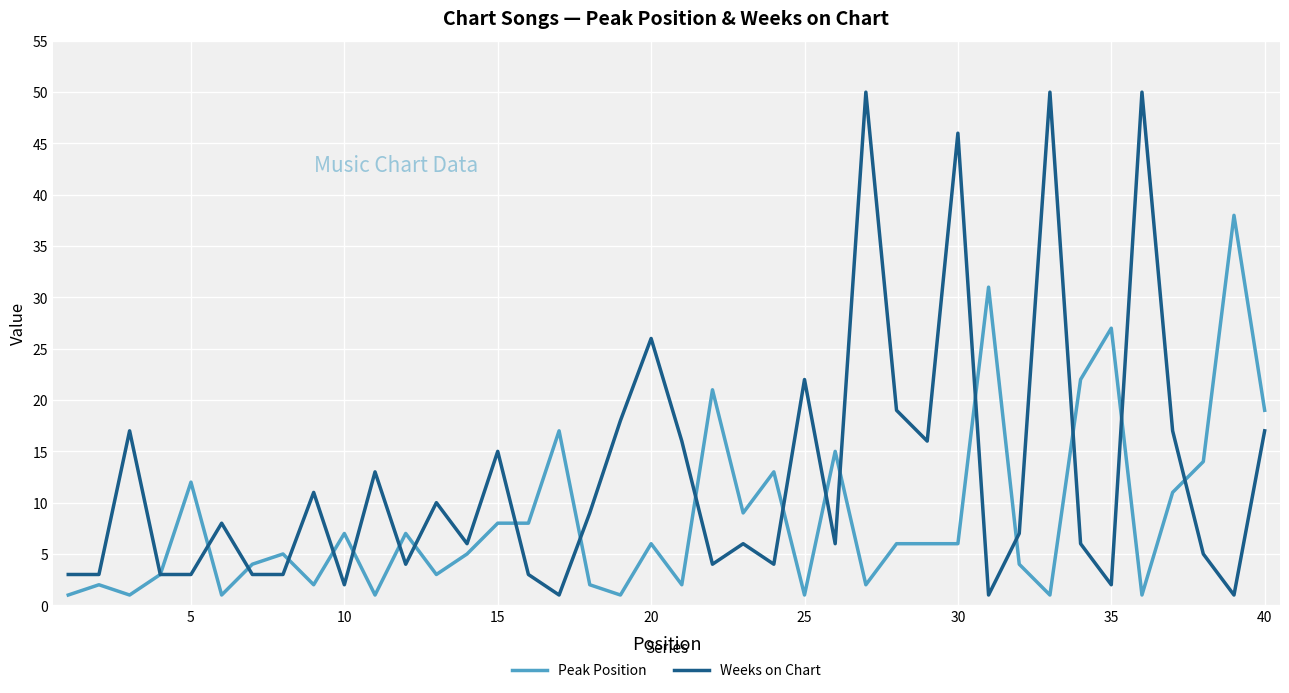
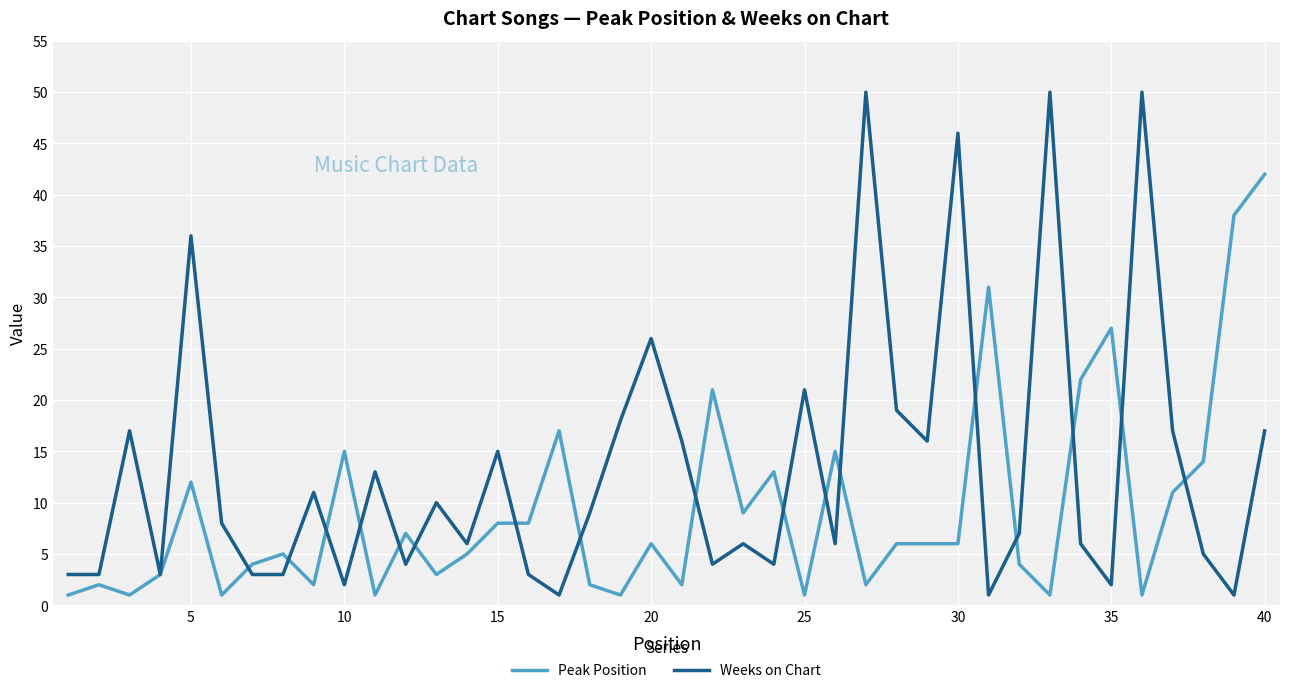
Weeks on Chart, 5: 3 -> 36
Peak Position, 10: 7 -> 15
Weeks on Chart, 25: 22 -> 21
Peak Position, 40: 19 -> 42
